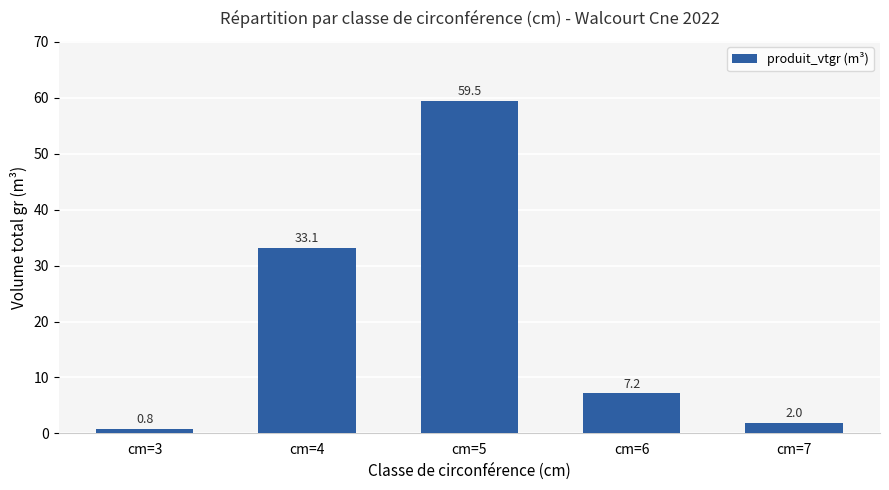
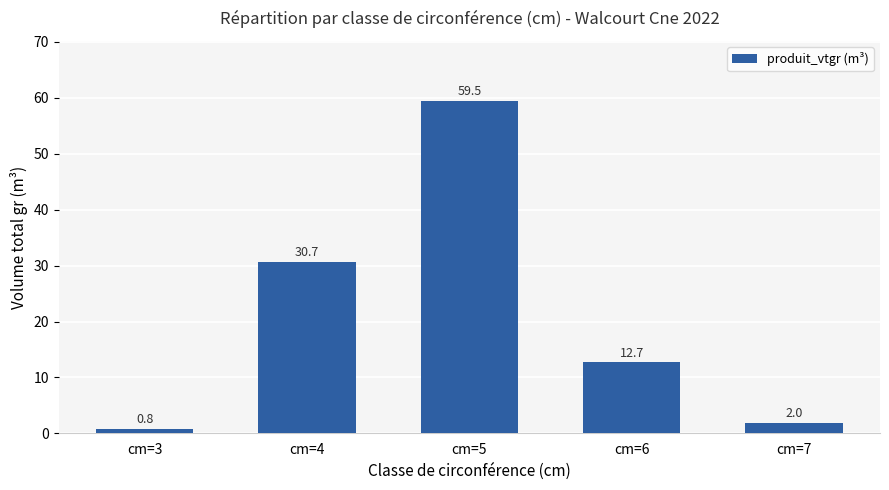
cm=4: 33.1 -> 30.7
cm=6: 7.2 -> 12.7
